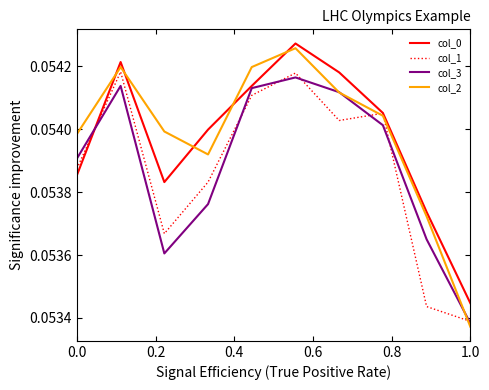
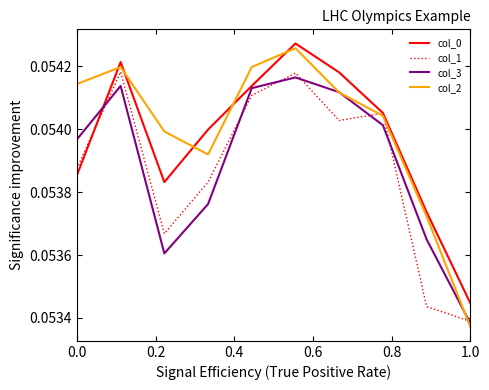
col_3, 0.0: 0.05391 -> 0.05397
col_2, 0.0: 0.05399 -> 0.05414
